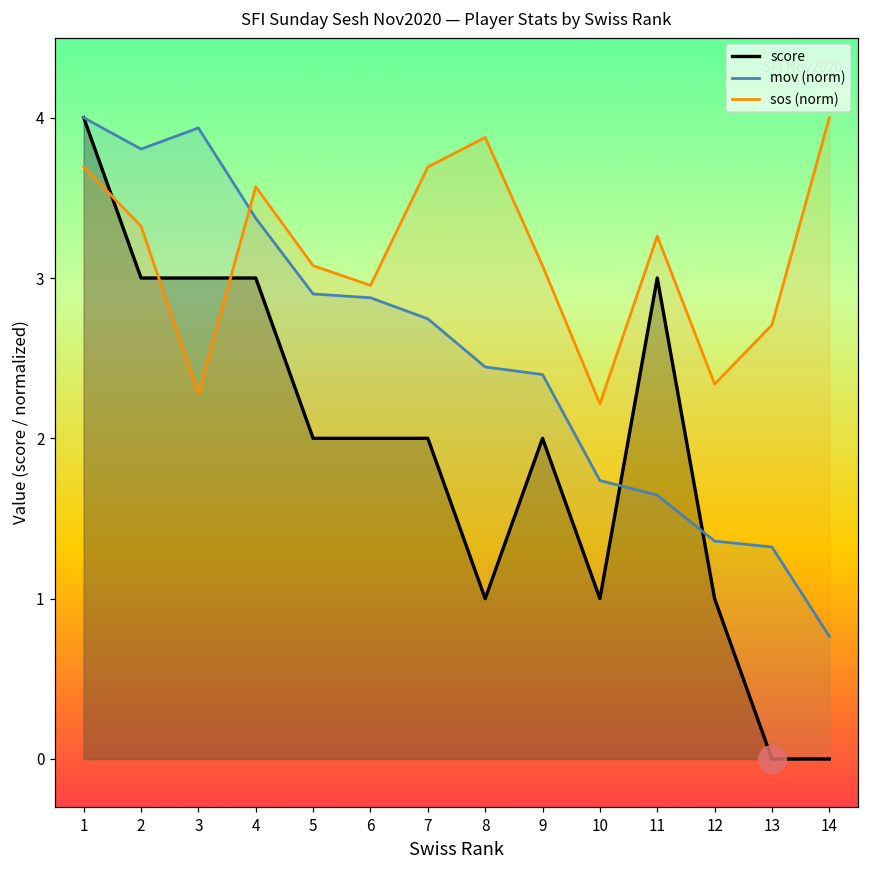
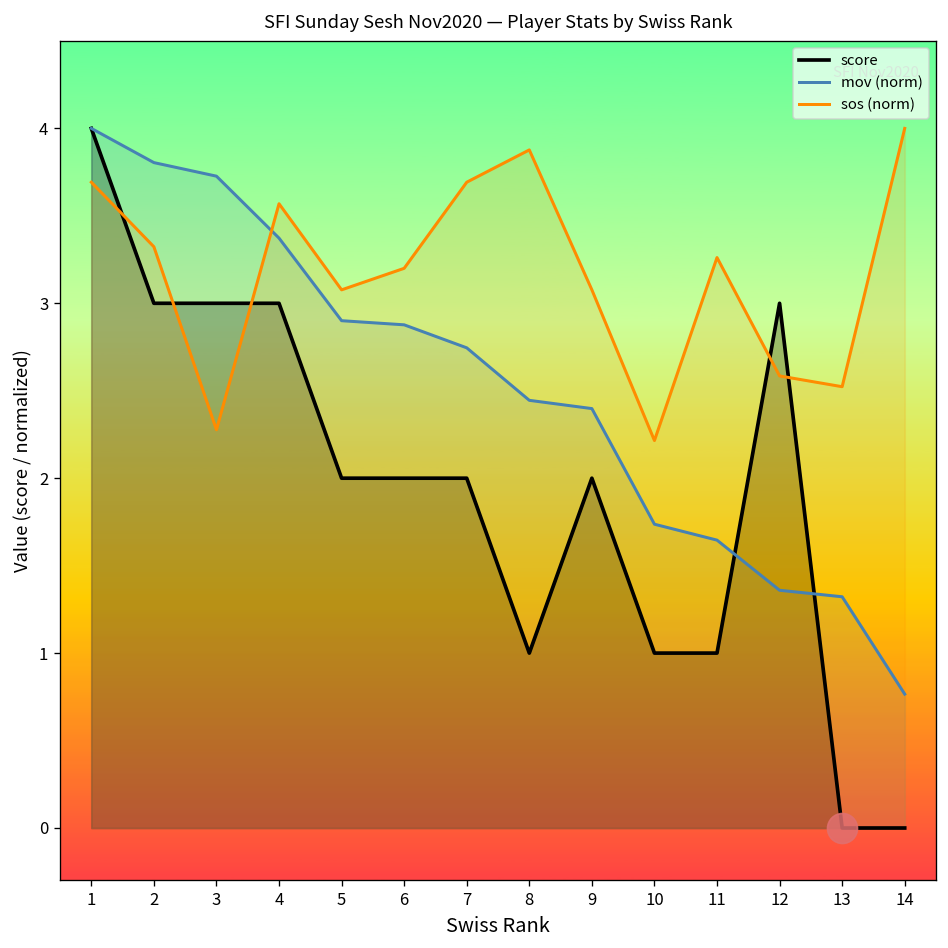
mov (norm), 3: 3.94 -> 3.73
sos (norm), 6: 2.95 -> 3.20
score, 11: 3 -> 1
score, 12: 1 -> 3
sos (norm), 12: 2.34 -> 2.58
sos (norm), 13: 2.71 -> 2.52
